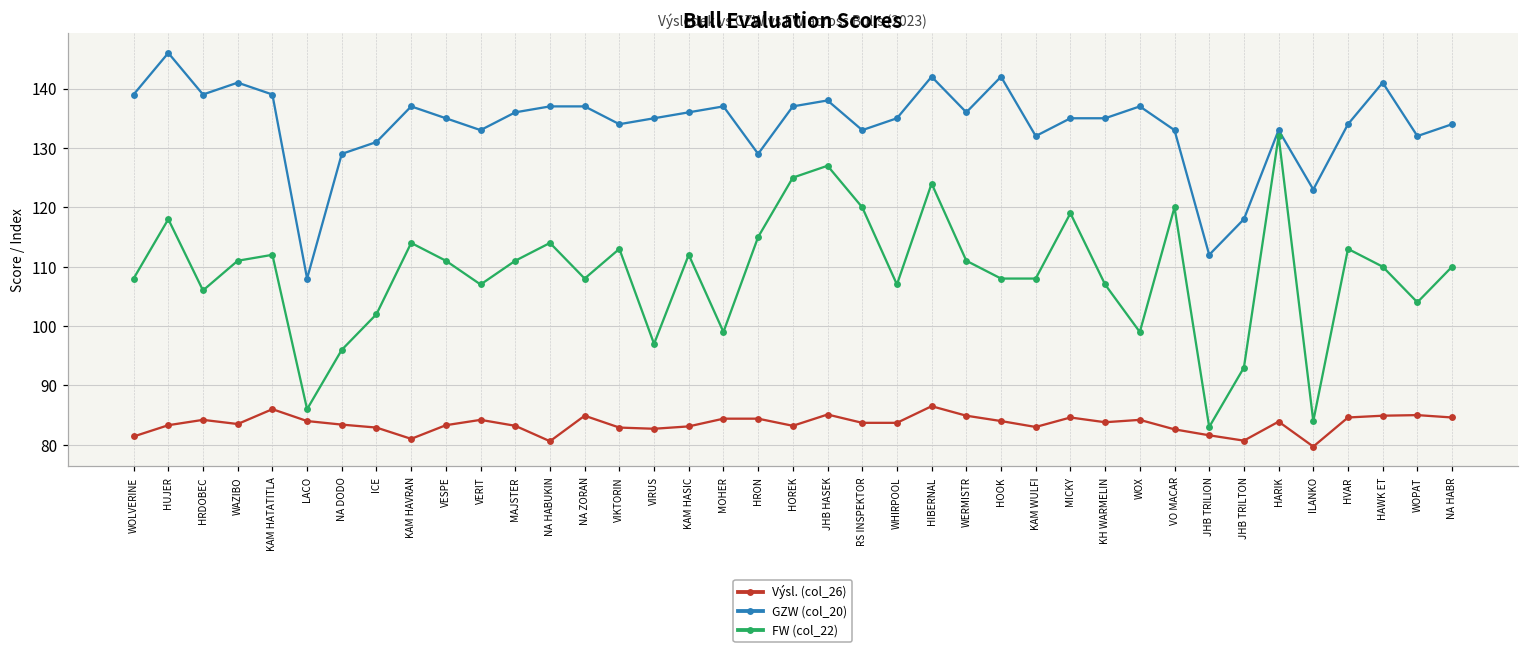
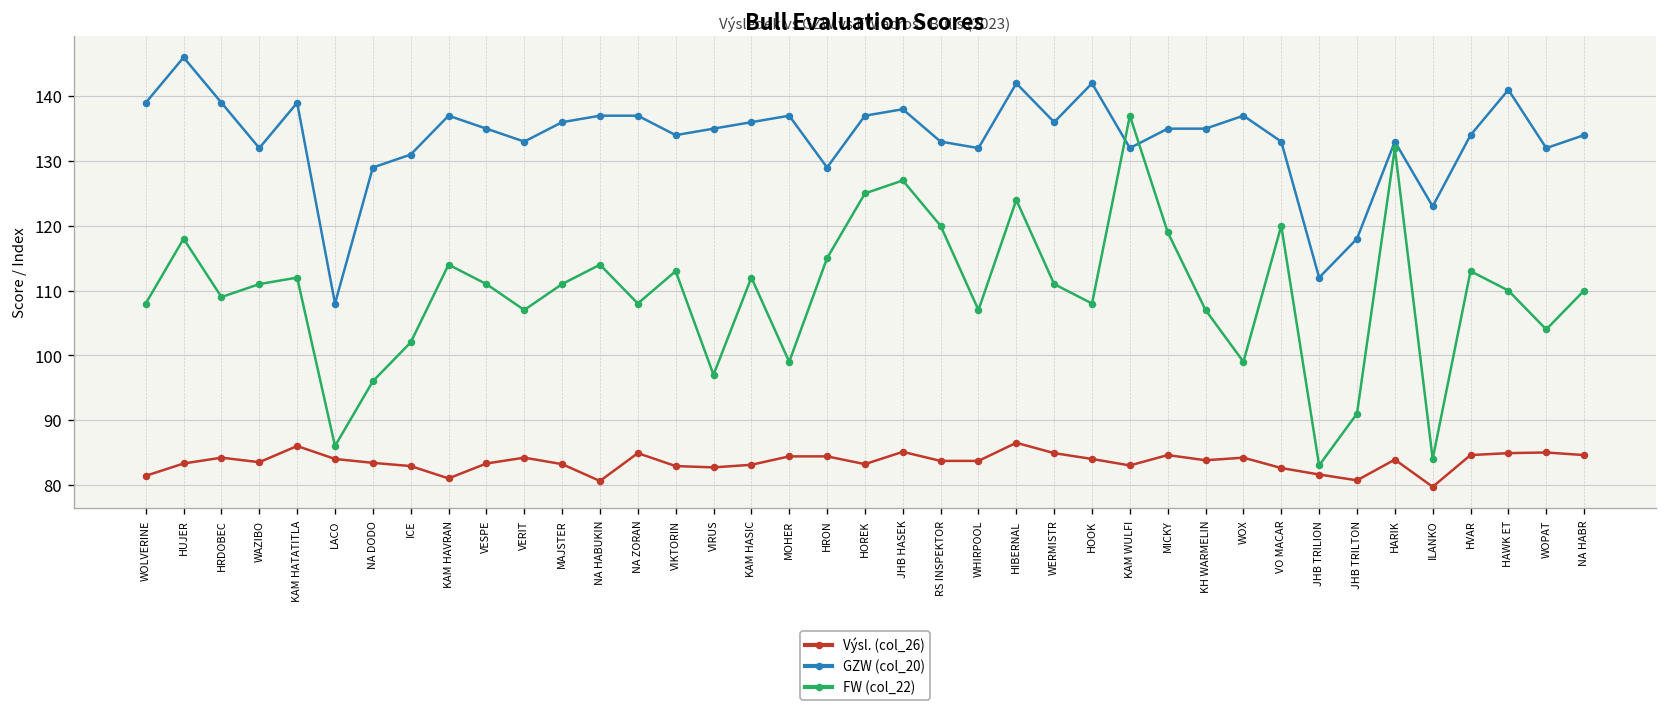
FW (col_22), HRDOBEC: 106 -> 109
GZW (col_20), WAZIBO: 141 -> 132
GZW (col_20), WHIRPOOL: 135 -> 132
FW (col_22), KAM WULFI: 108 -> 137
FW (col_22), JHB TRILTON: 93 -> 91
